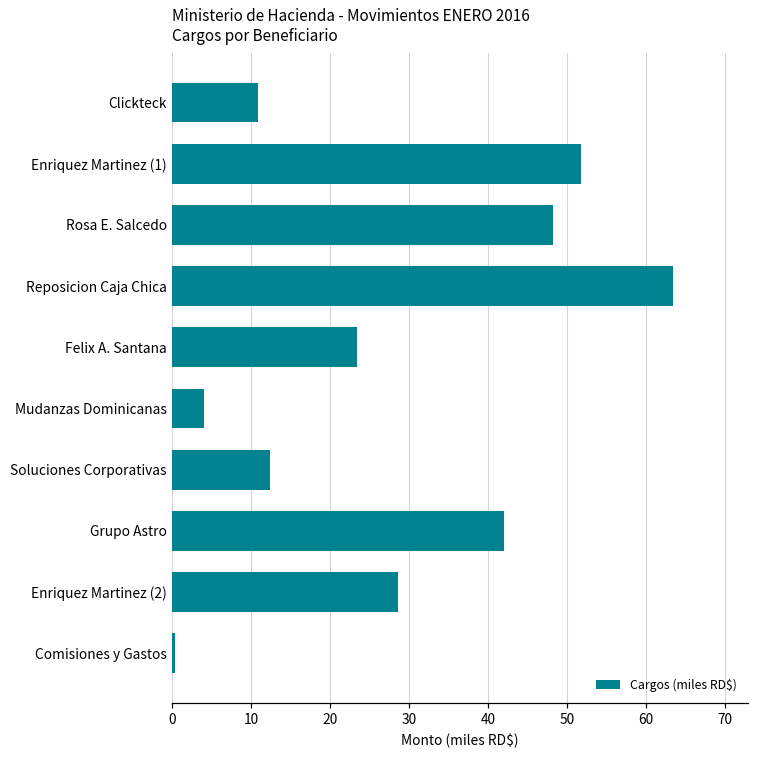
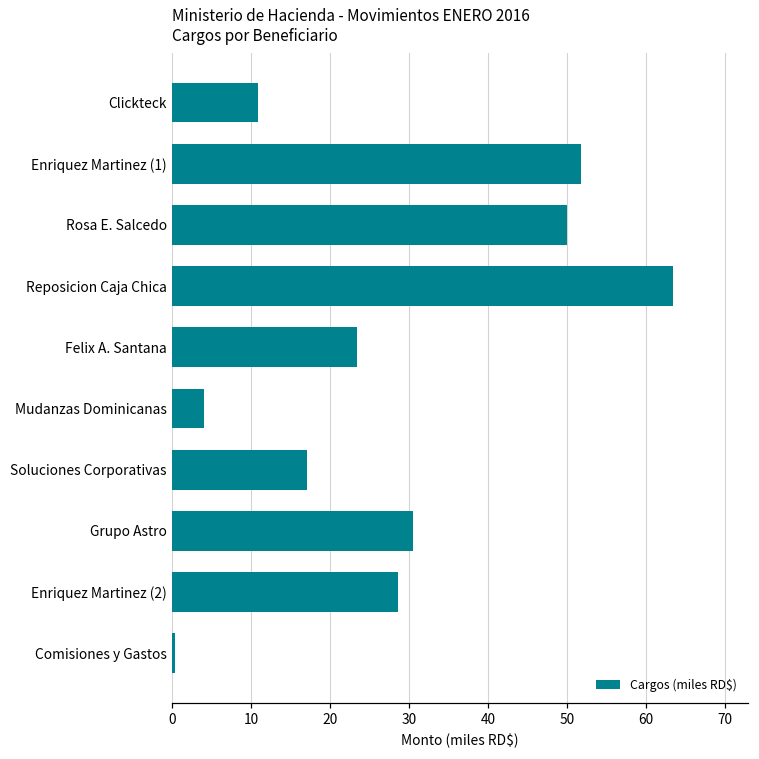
Rosa E. Salcedo: 48 -> 50
Soluciones Corporativas: 12 -> 17
Grupo Astro: 42 -> 30
